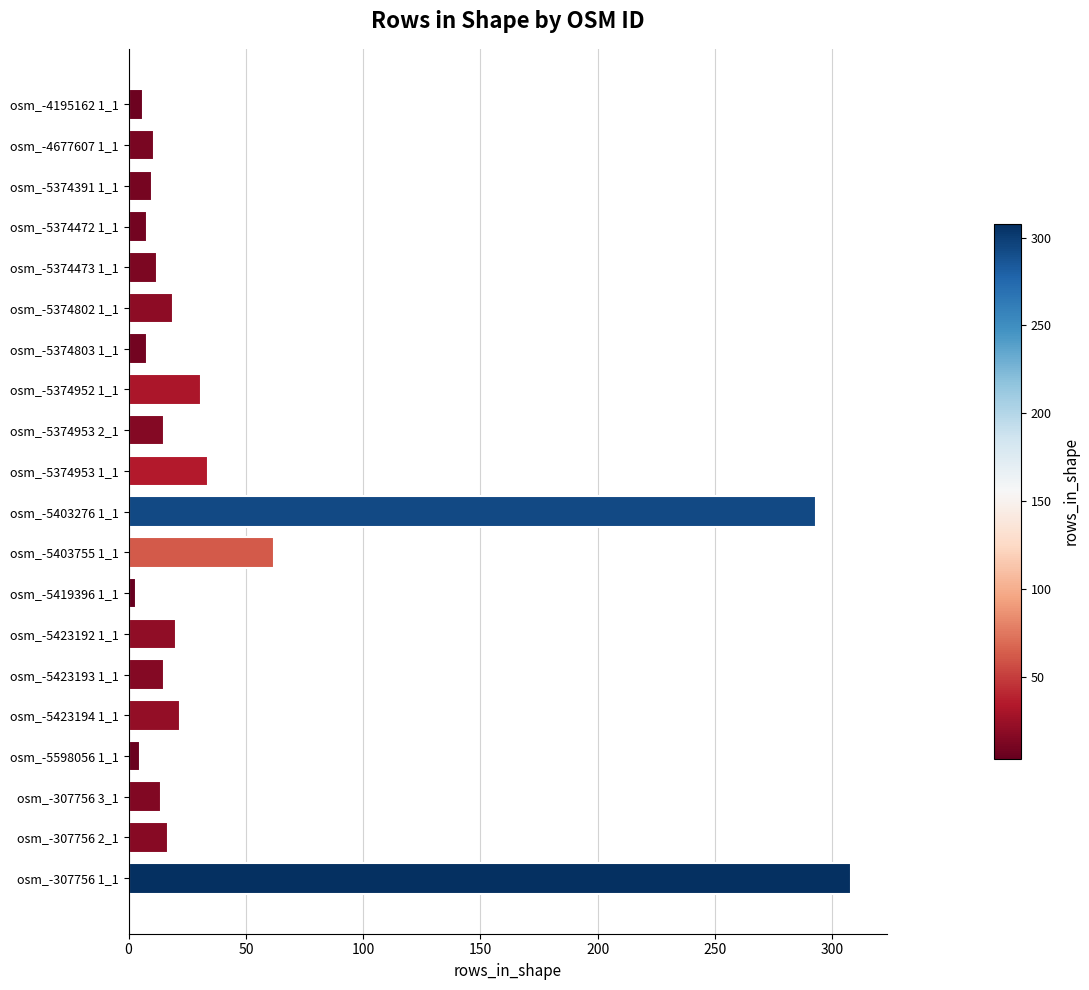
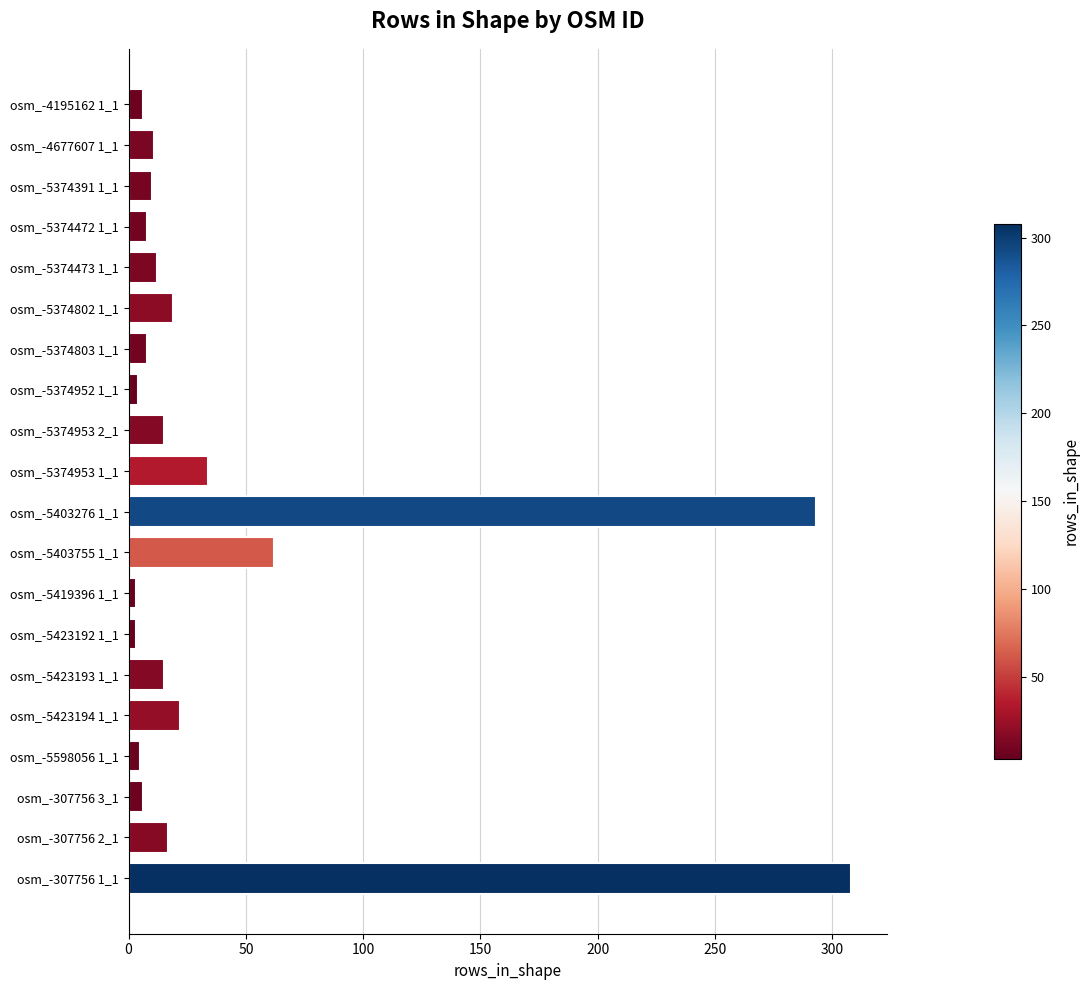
osm_-5374952 1_1: 31 -> 4
osm_-5423192 1_1: 20 -> 3
osm_-307756 3_1: 14 -> 6
